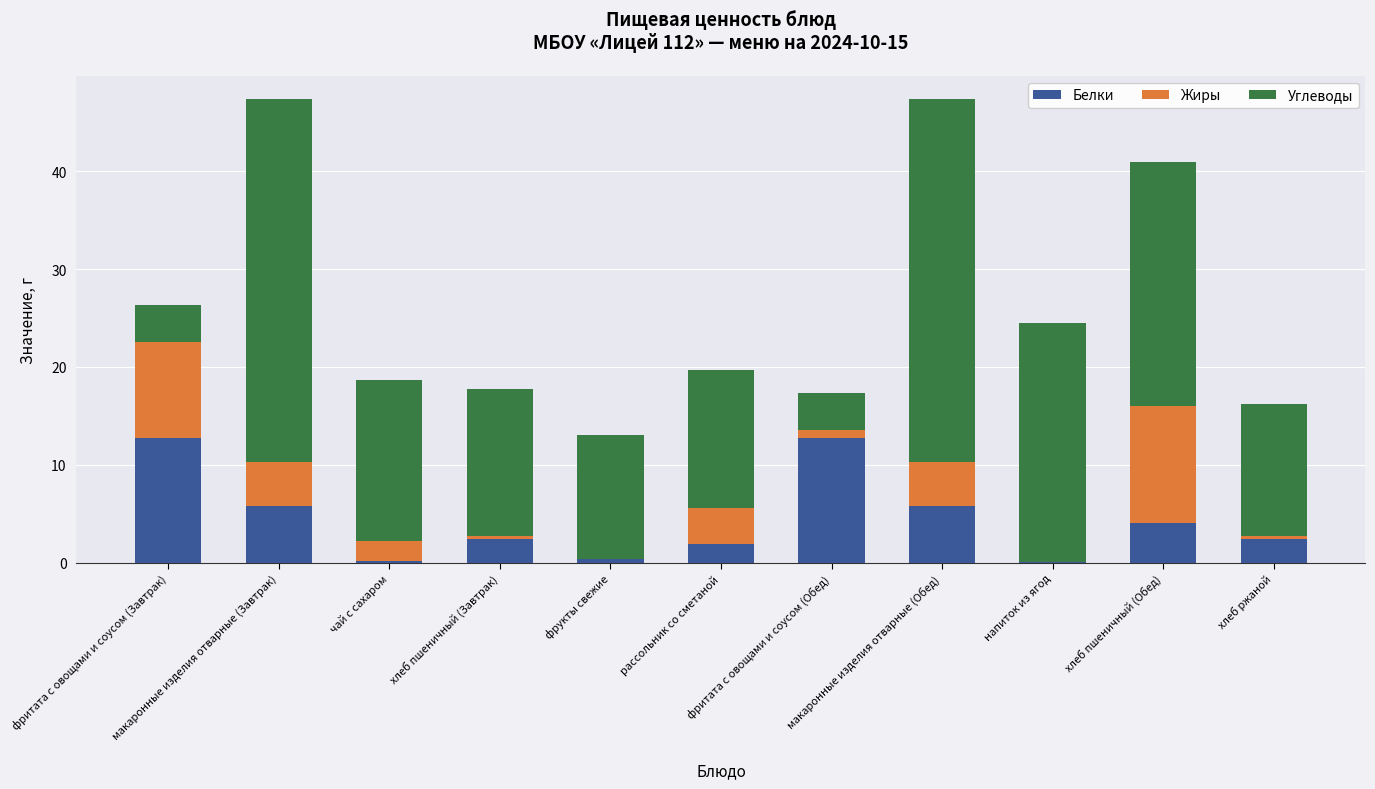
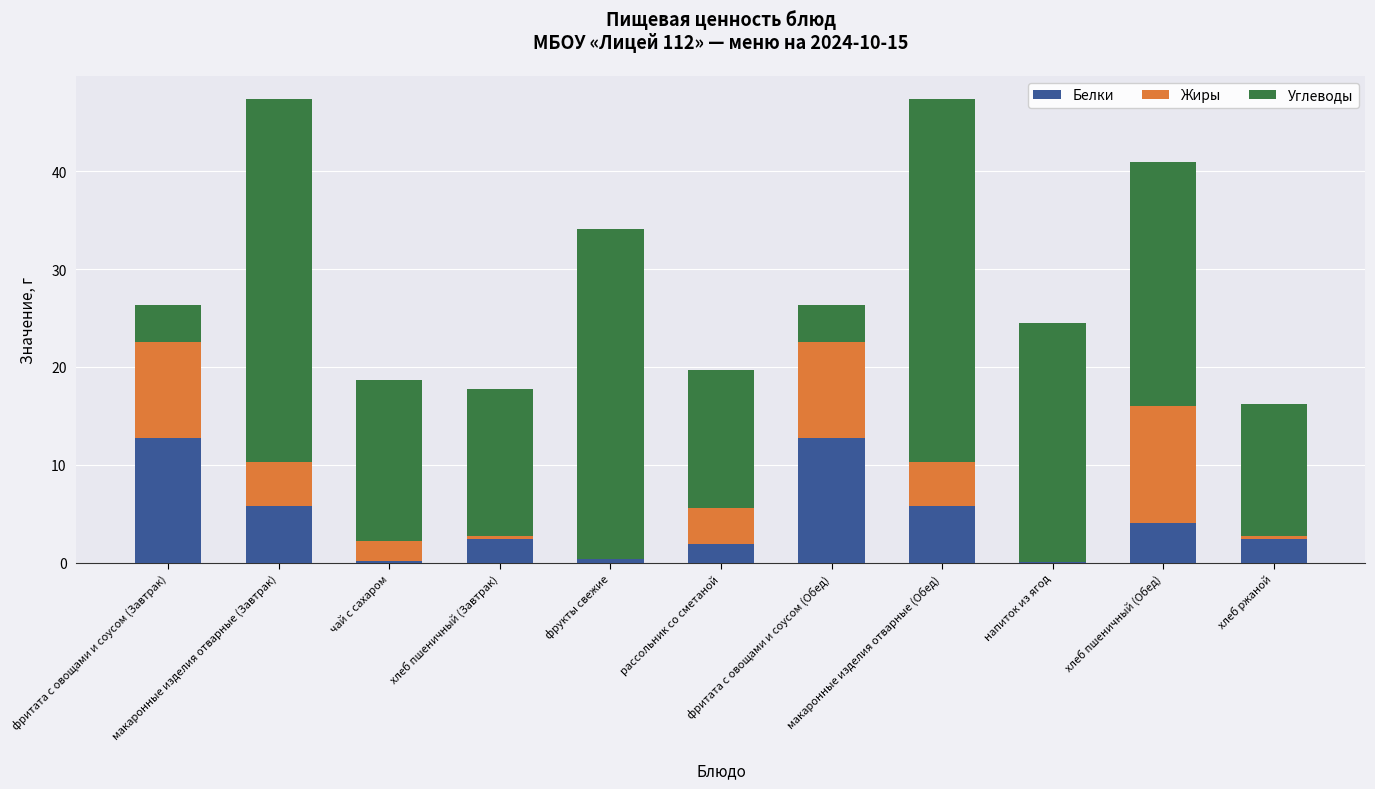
Углеводы, фрукты свежие: 13 -> 34
Жиры, фритата с овощами и соусом (Обед): 1 -> 10
